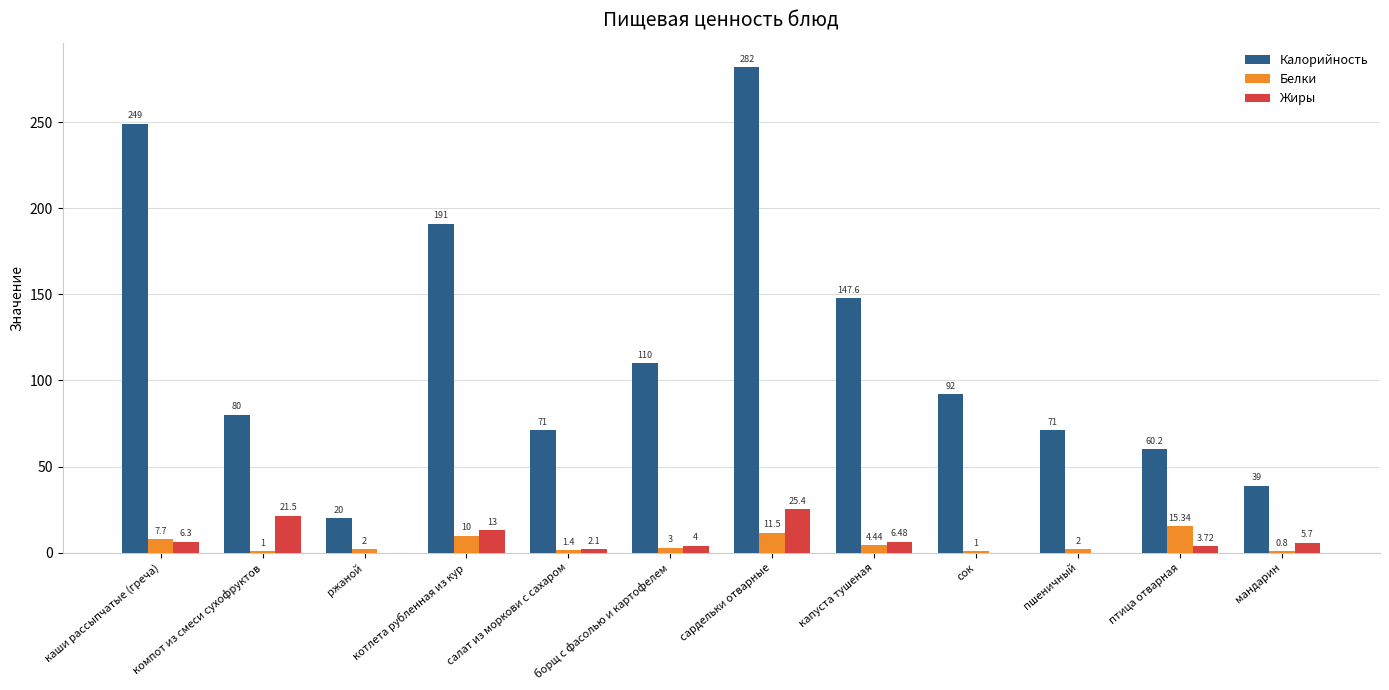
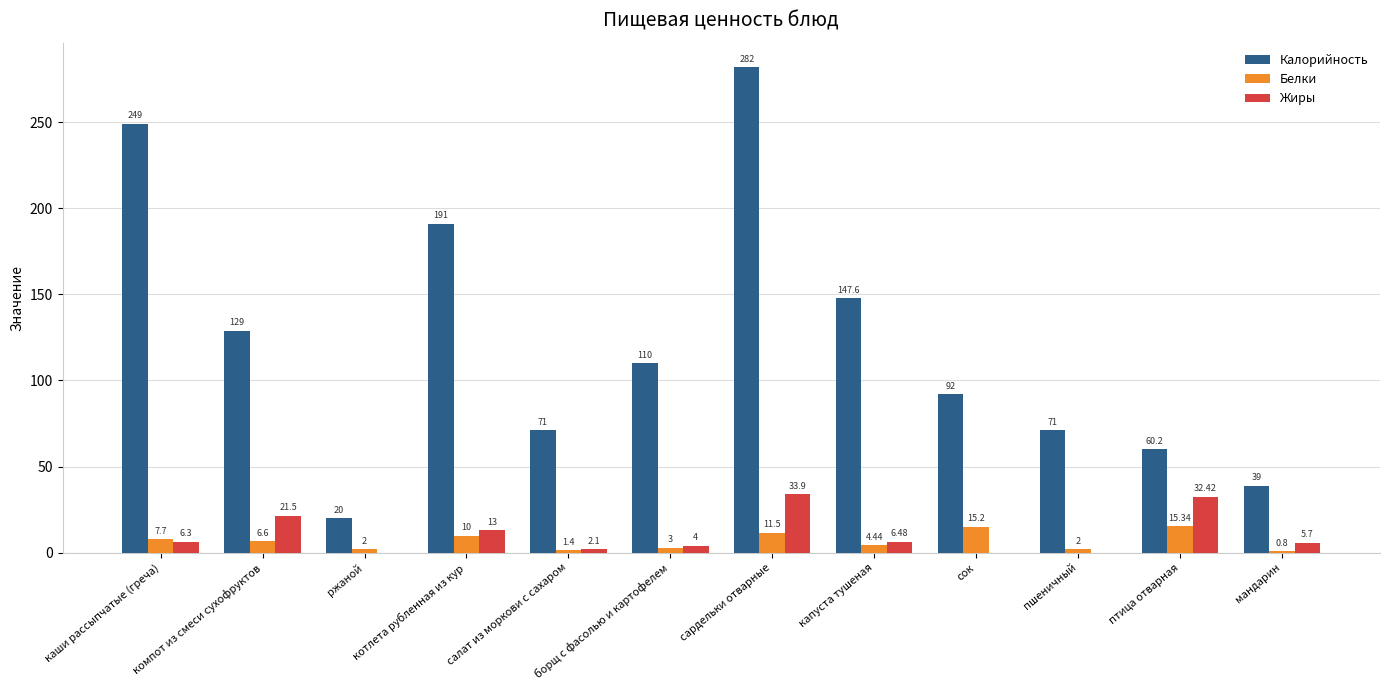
Калорийность, компот из смеси сухофруктов: 80 -> 129
Белки, компот из смеси сухофруктов: 1 -> 6.6
Жиры, сардельки отварные: 25.4 -> 33.9
Белки, сок: 1 -> 15.2
Жиры, птица отварная: 3.72 -> 32.42
